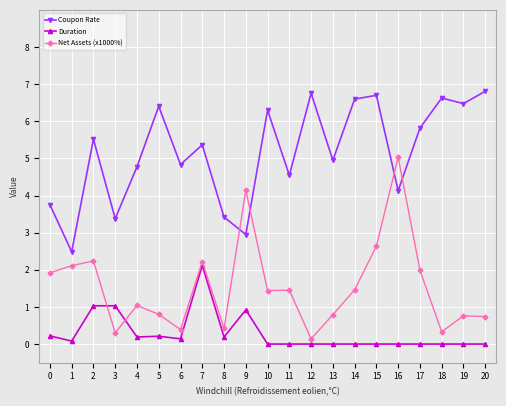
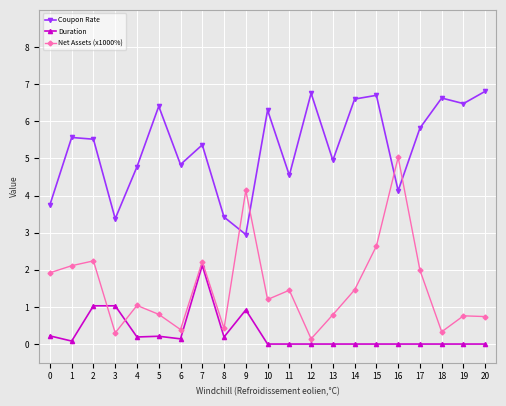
Coupon Rate, 1: 2.5 -> 5.6
Net Assets (x1000%), 10: 1.4 -> 1.2
